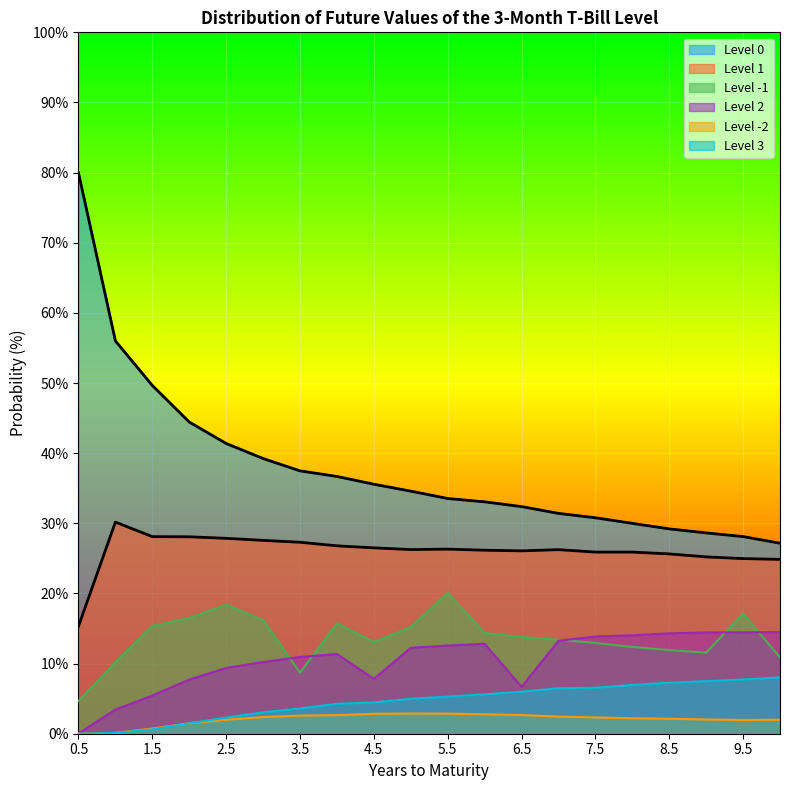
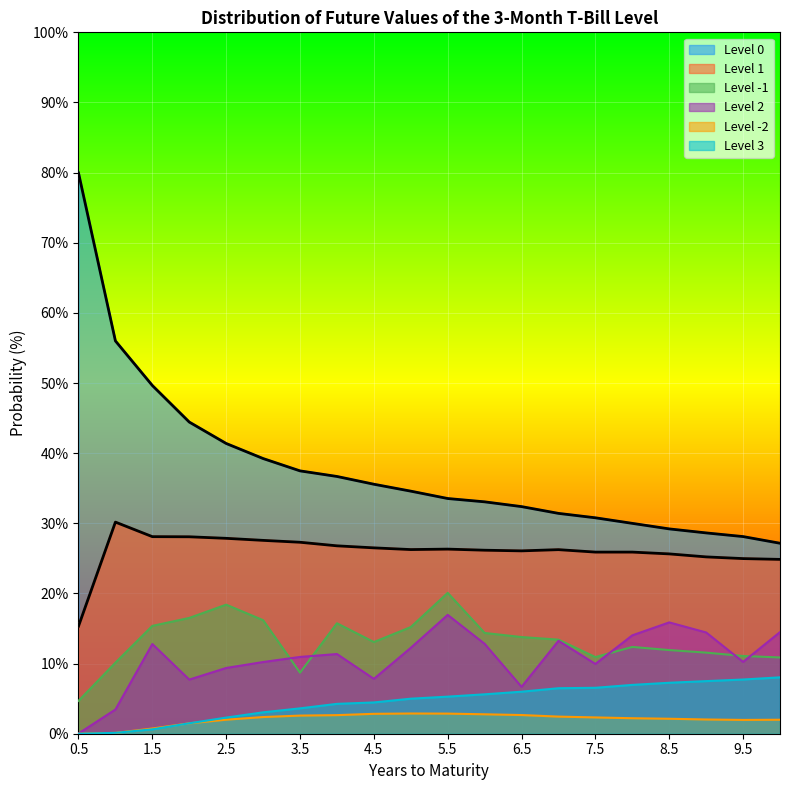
Level 2, 1.5: 5% -> 13%
Level 2, 5.5: 13% -> 17%
Level -1, 7.5: 13% -> 11%
Level 2, 7.5: 14% -> 10%
Level 2, 8.5: 14% -> 16%
Level -1, 9.5: 17% -> 11%
Level 2, 9.5: 14% -> 10%
